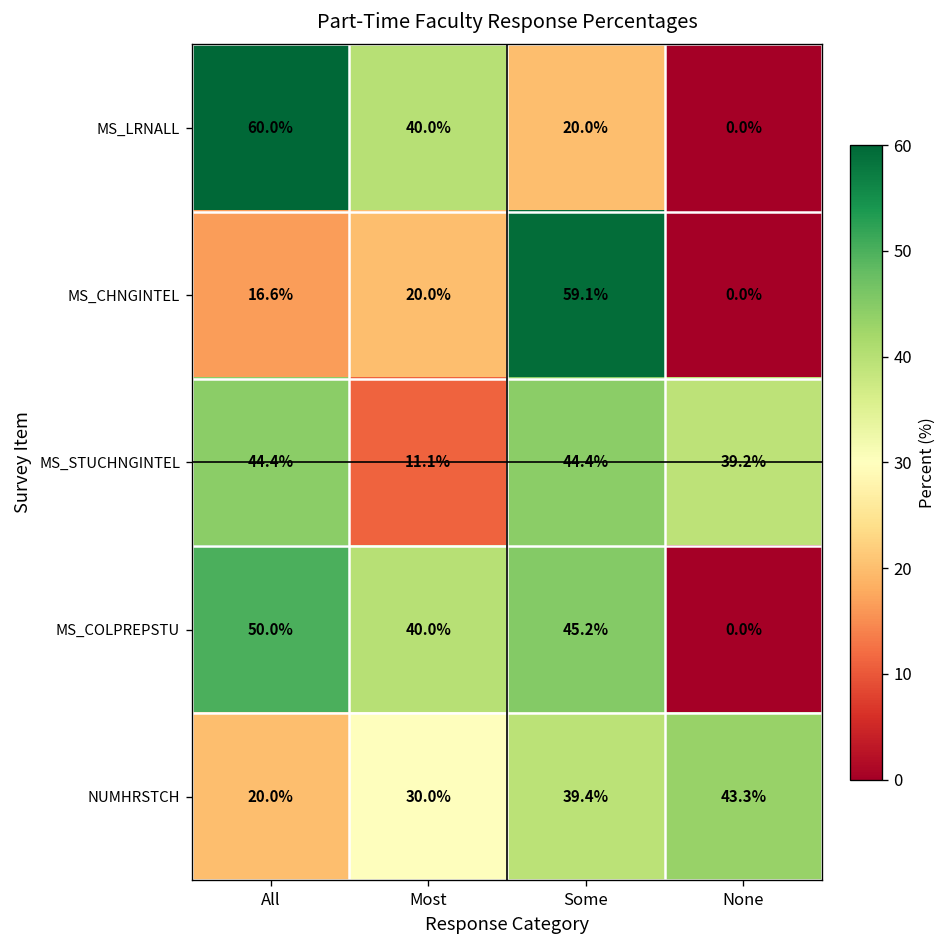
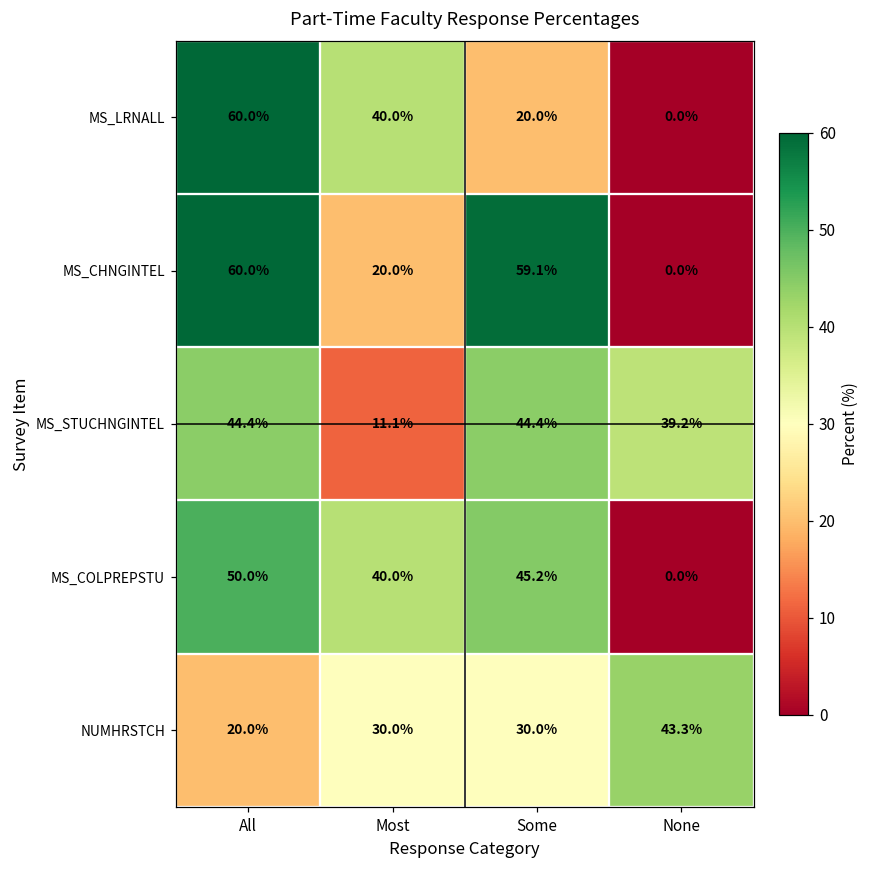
MS_CHNGINTEL, All: 16.6% -> 60.0%
NUMHRSTCH, Some: 39.4% -> 30.0%
